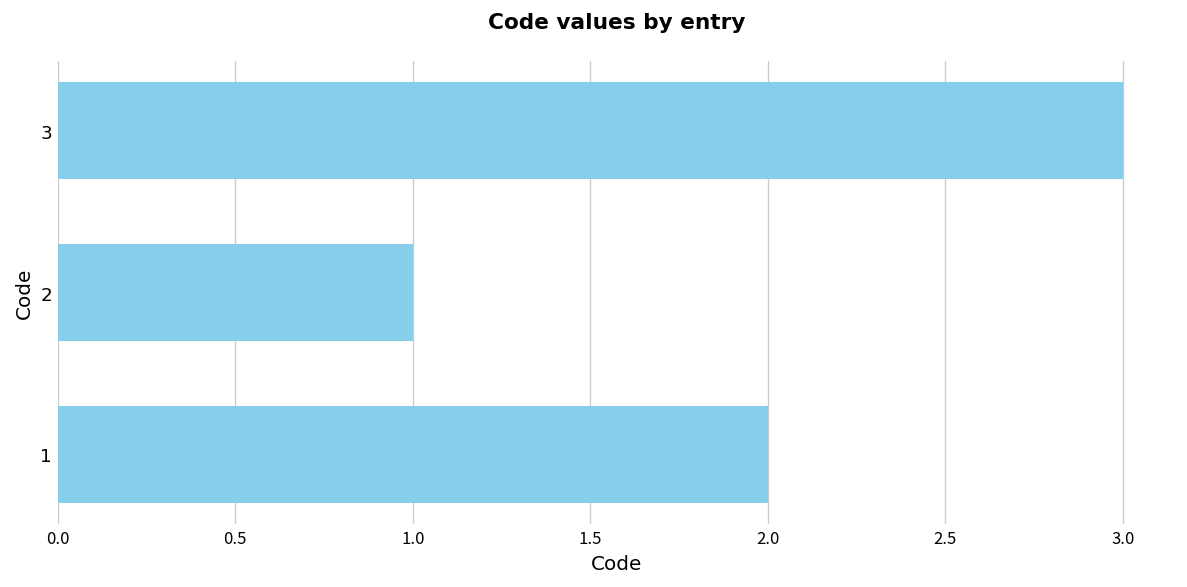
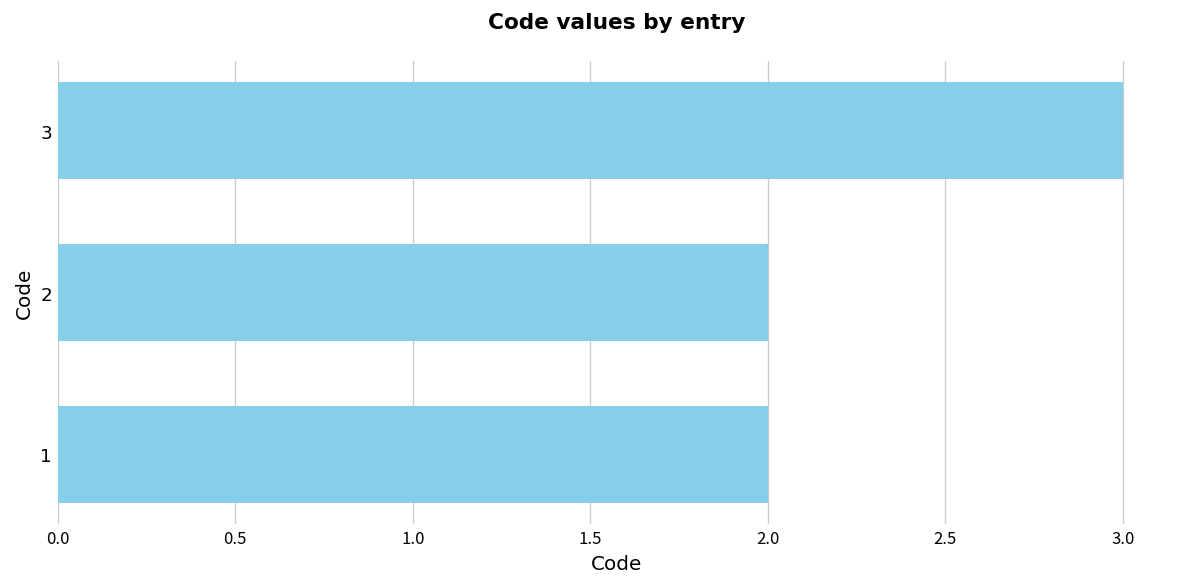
2: 1 -> 2
